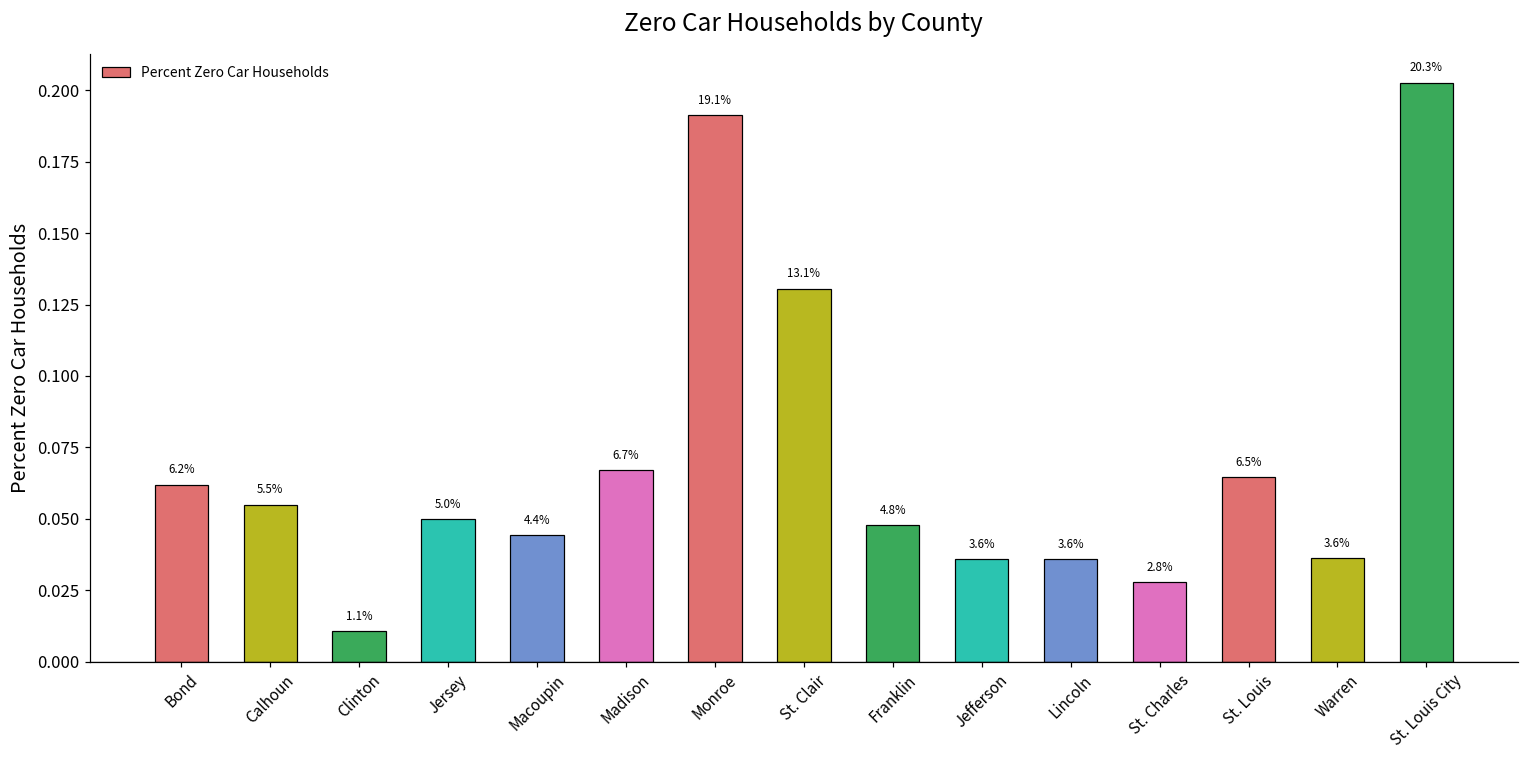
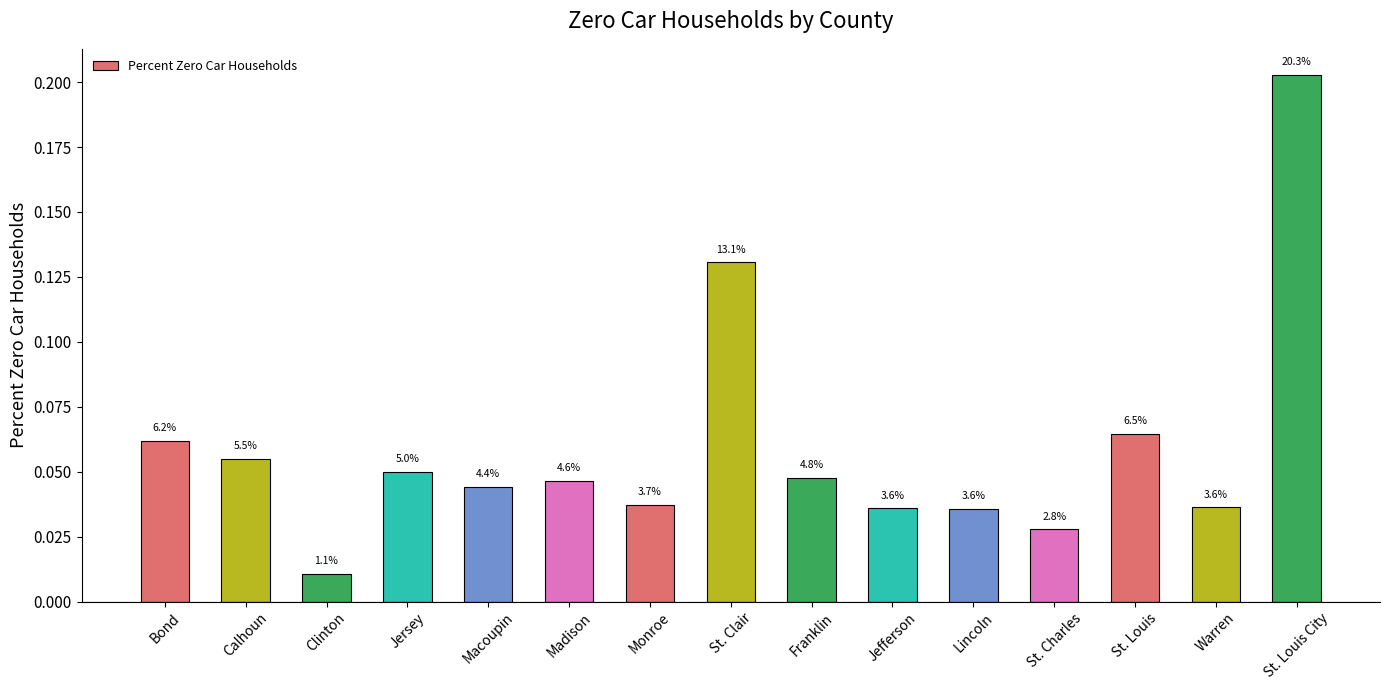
Madison: 6.7% -> 4.6%
Monroe: 19.1% -> 3.7%
